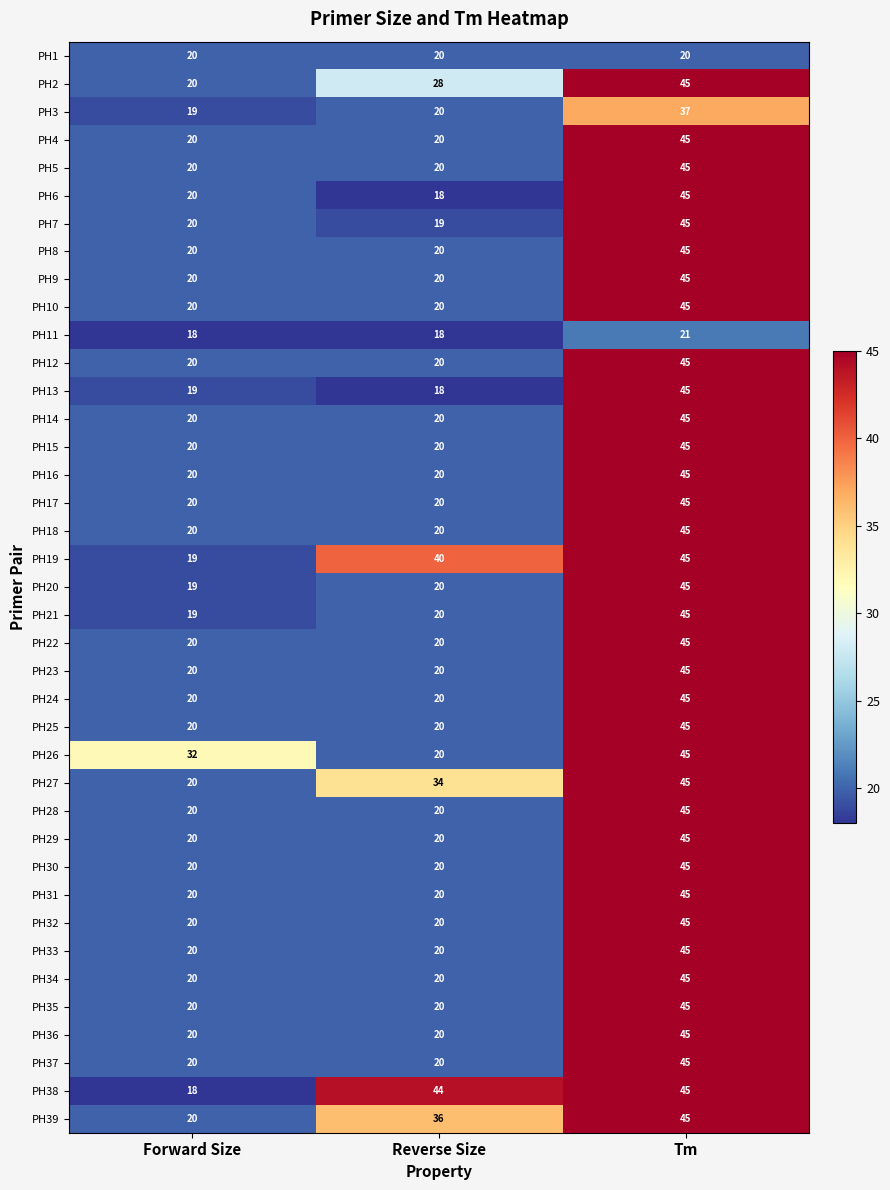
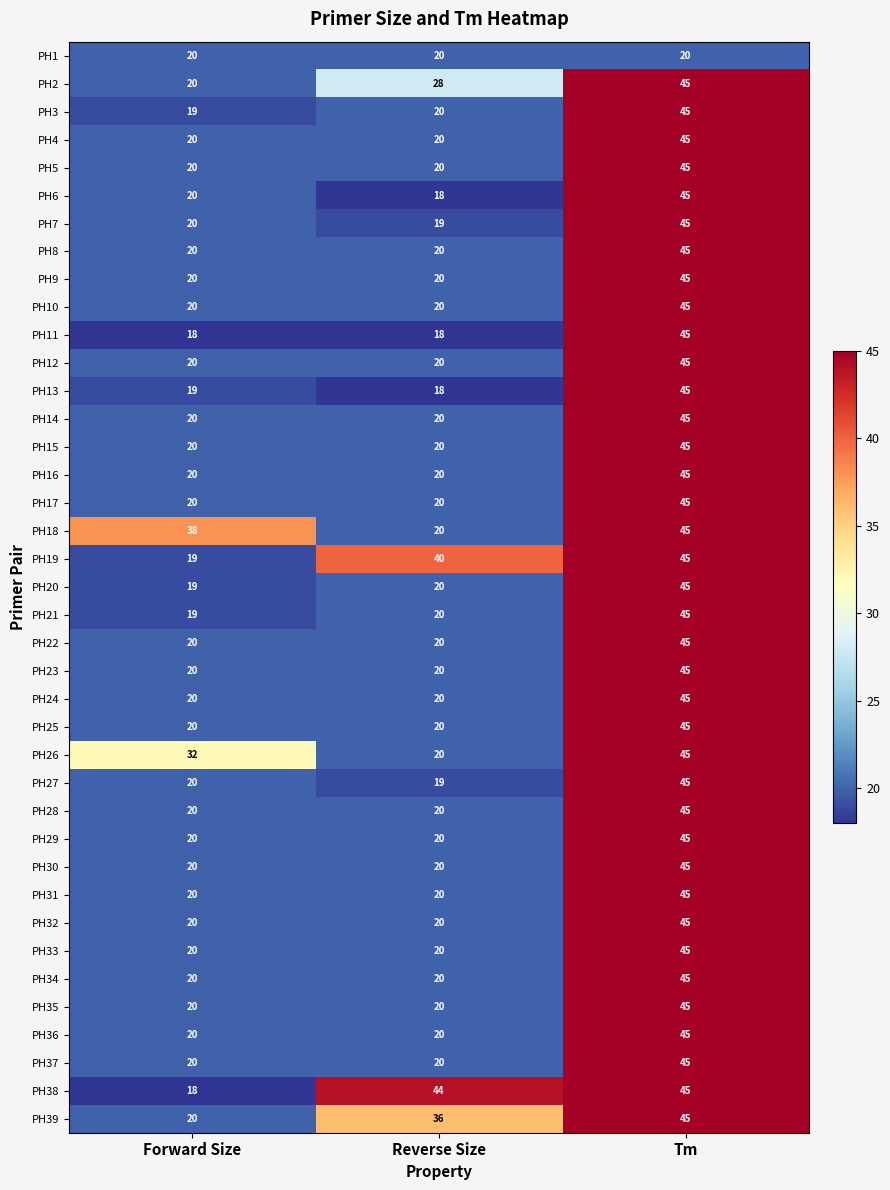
PH3, Tm: 37 -> 45
PH11, Tm: 21 -> 45
PH18, Forward Size: 20 -> 38
PH27, Reverse Size: 34 -> 19
